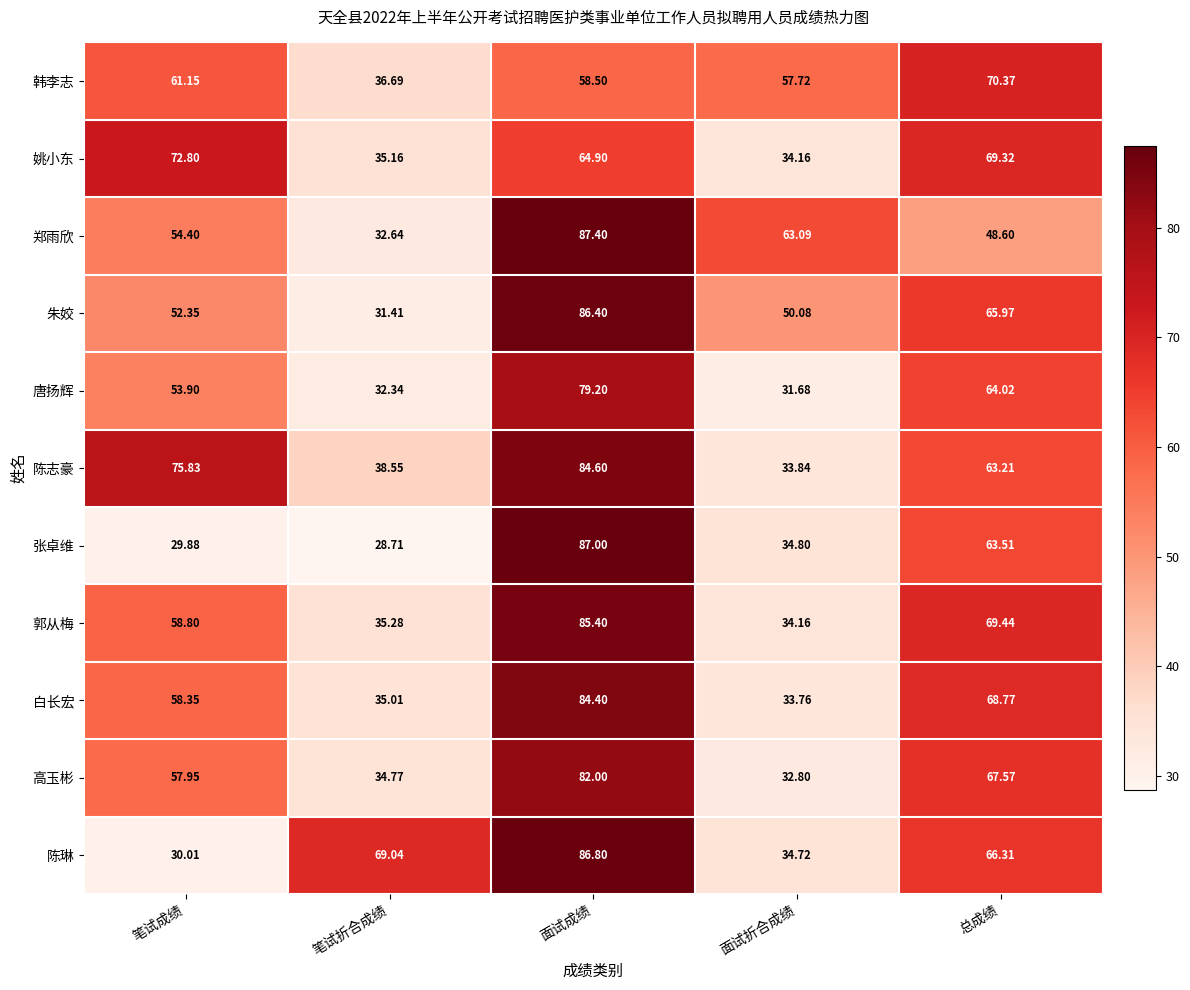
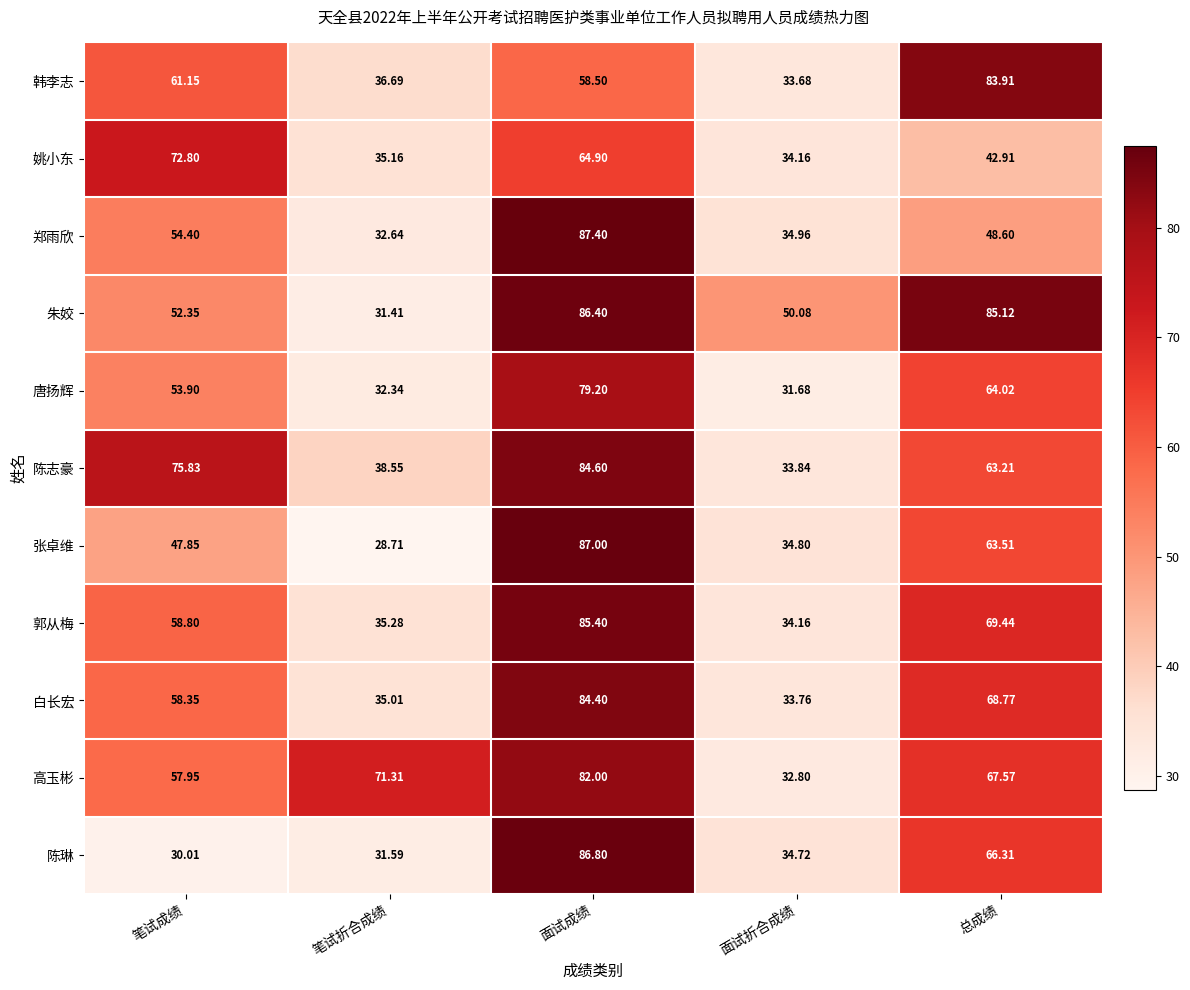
韩李志, 面试折合成绩: 57.72 -> 33.68
韩李志, 总成绩: 70.37 -> 83.91
姚小东, 总成绩: 69.32 -> 42.91
郑雨欣, 面试折合成绩: 63.09 -> 34.96
朱姣, 总成绩: 65.97 -> 85.12
张卓维, 笔试成绩: 29.88 -> 47.85
高玉彬, 笔试折合成绩: 34.77 -> 71.31
陈琳, 笔试折合成绩: 69.04 -> 31.59
